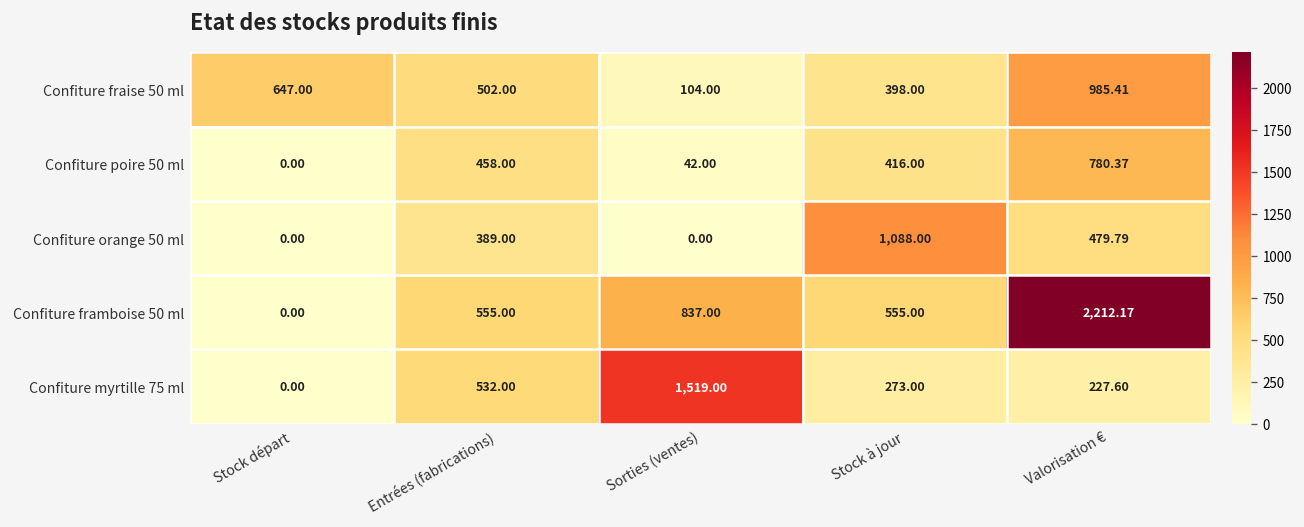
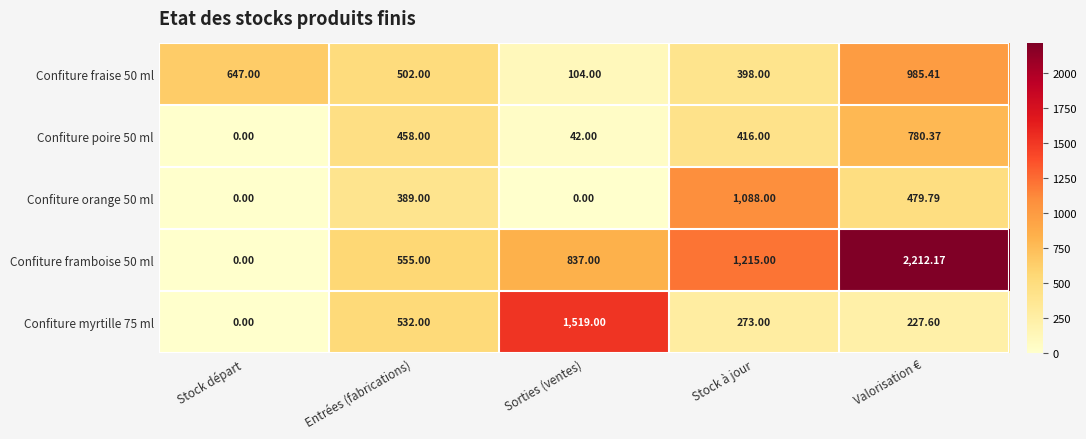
Confiture framboise 50 ml, Stock à jour: 555.00 -> 1,215.00
